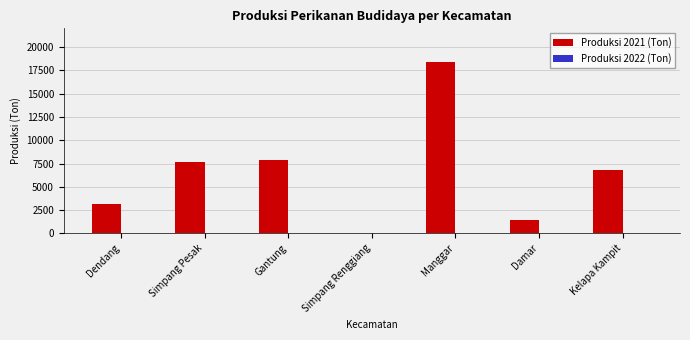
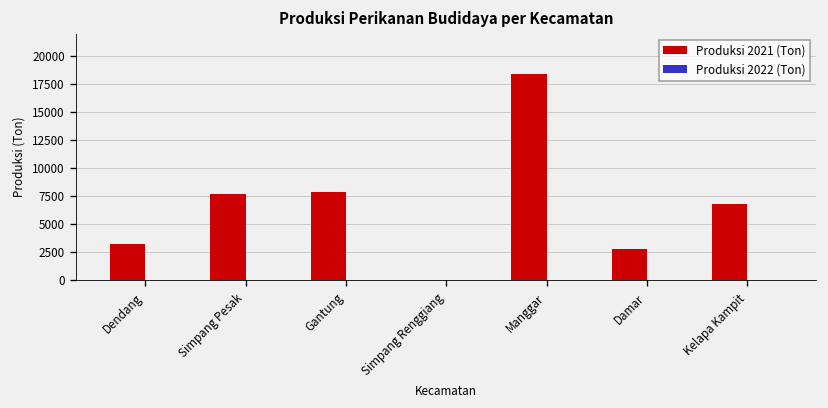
Produksi 2021 (Ton), Damar: 1000 -> 3000
